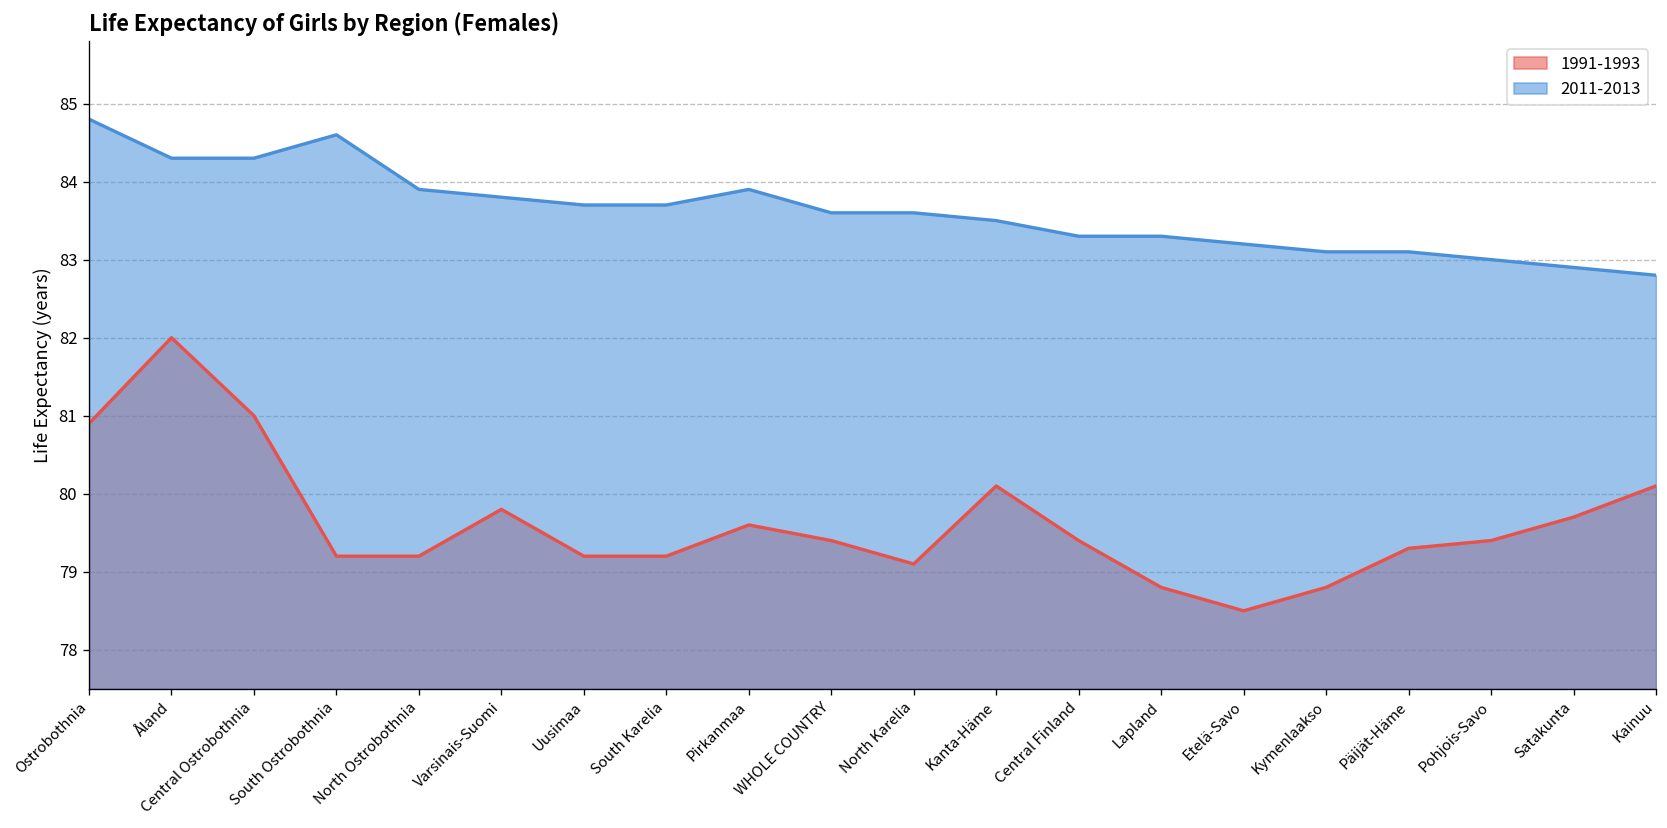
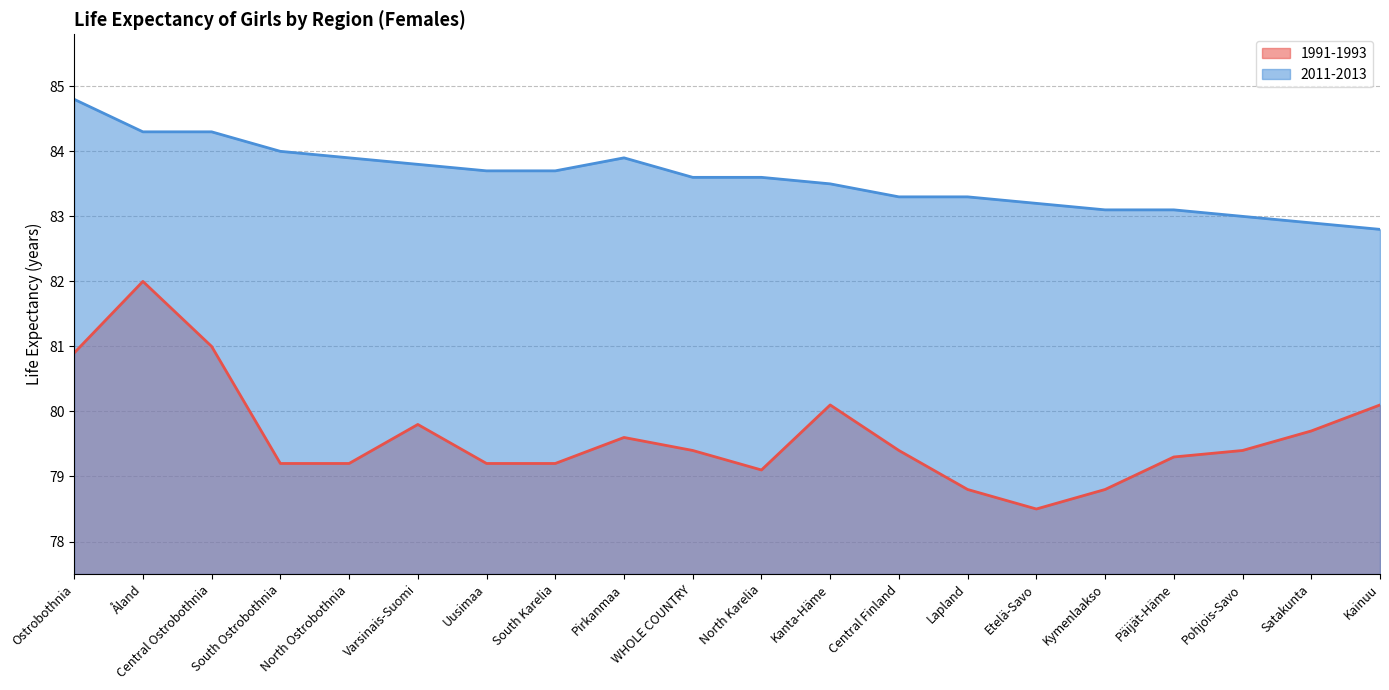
2011-2013, South Ostrobothnia: 84.6 -> 84.0
